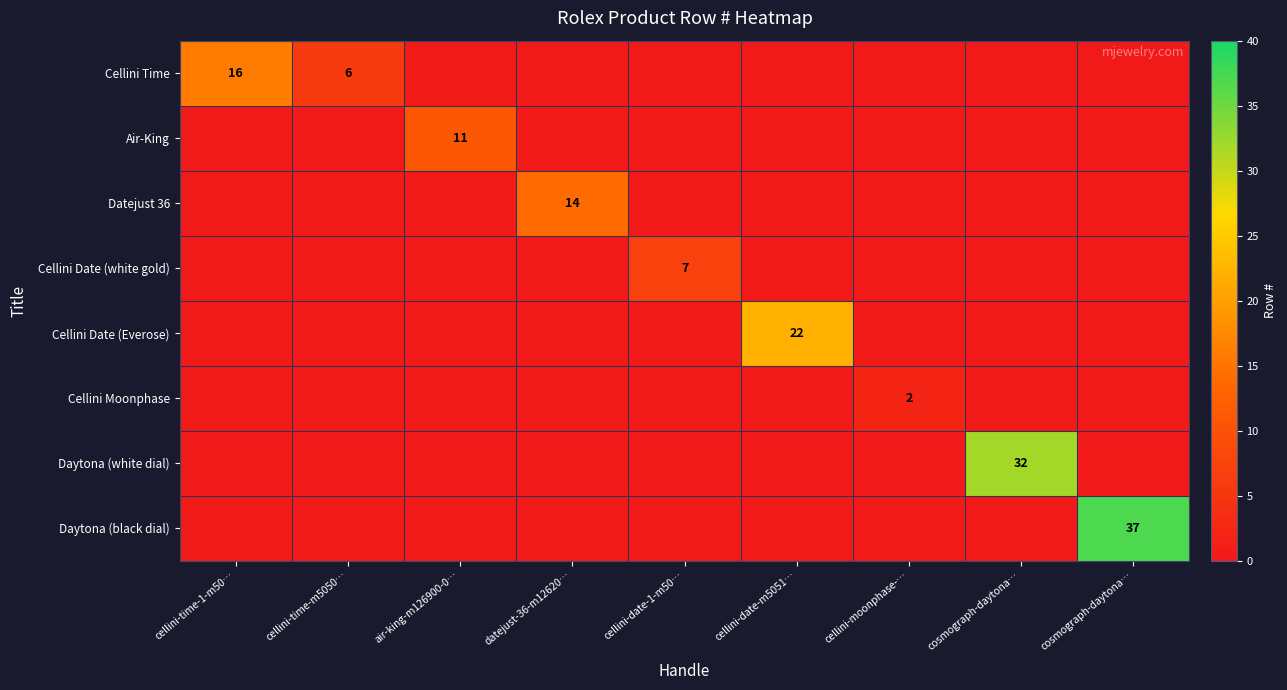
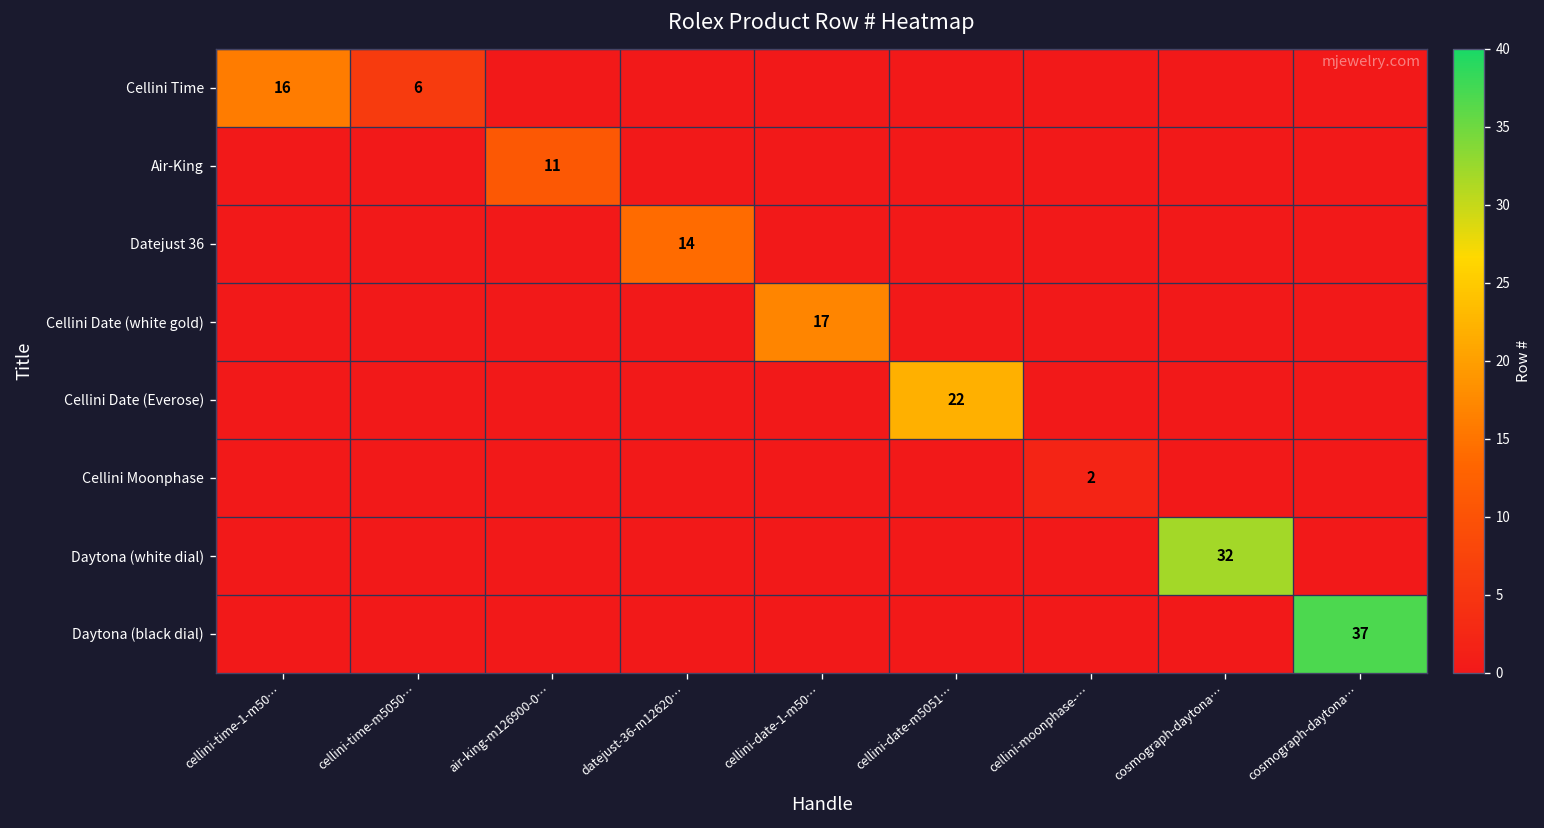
Cellini Date (white gold), cellini-date-1-m50…: 7 -> 17
